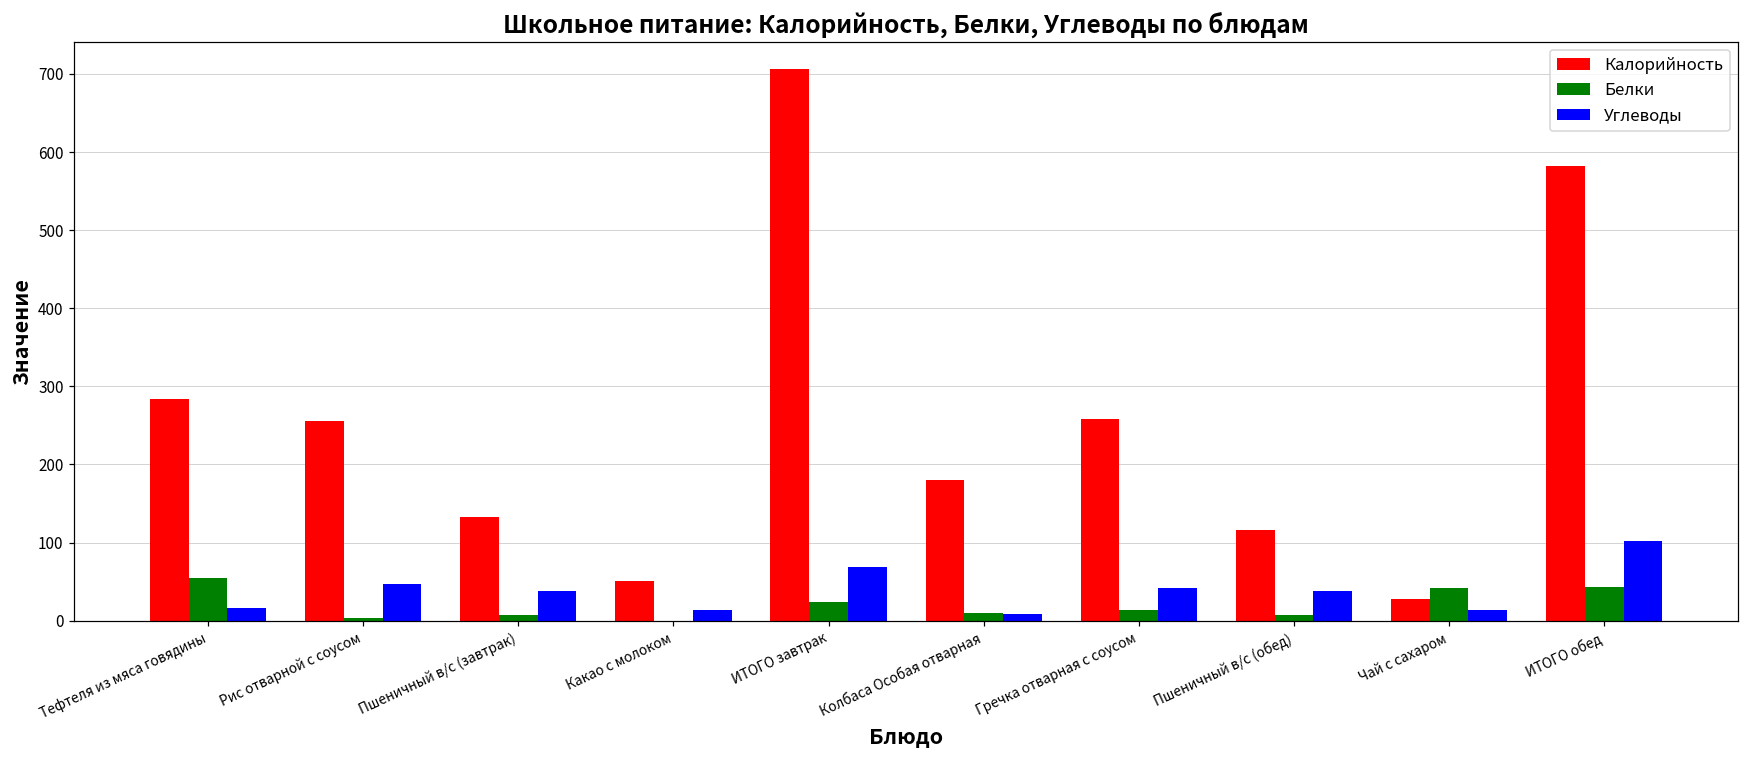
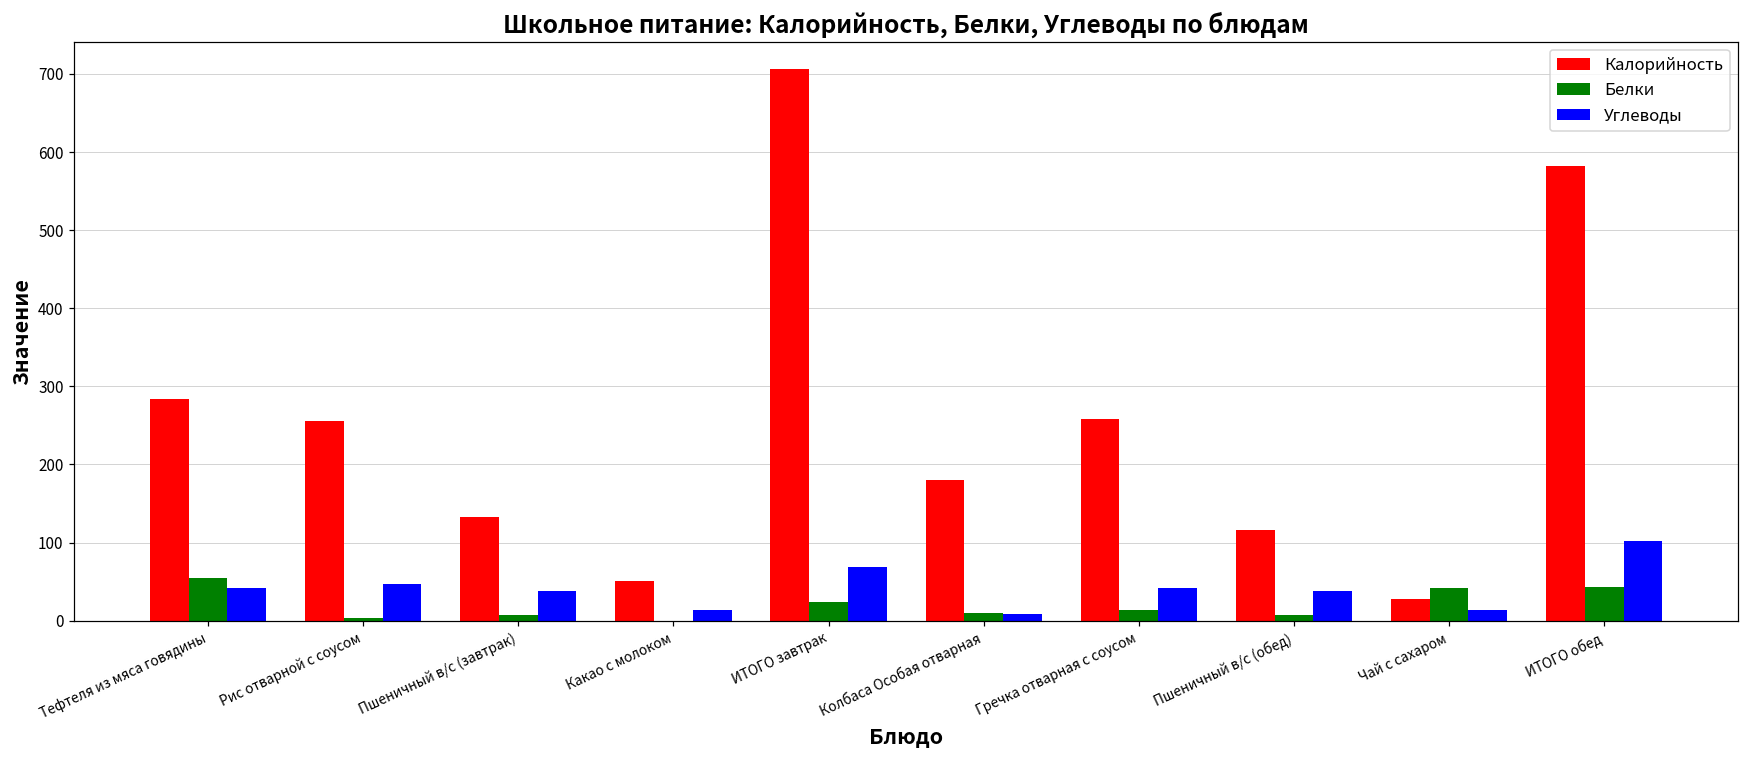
Углеводы, Тефтеля из мяса говядины: 20 -> 40
